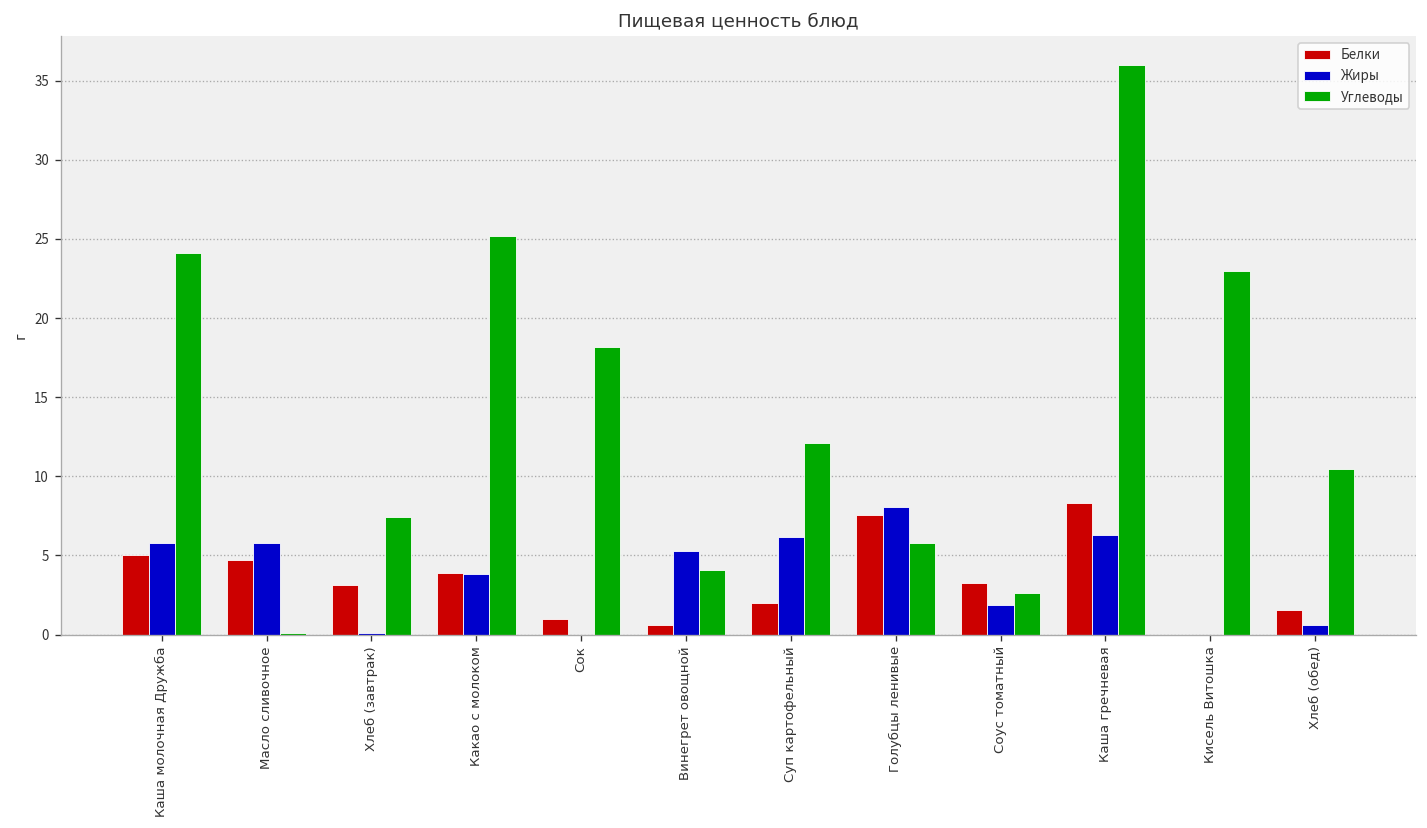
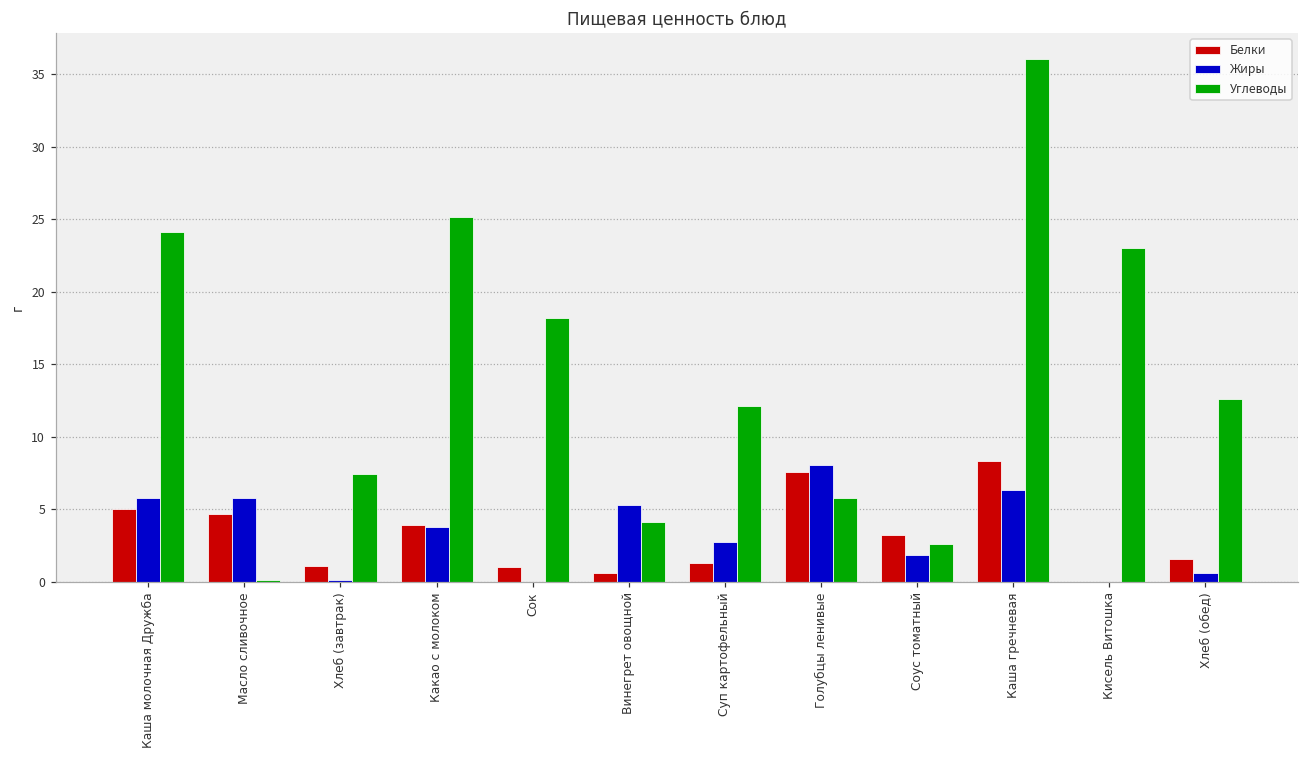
Белки, Хлеб (завтрак): 3.1 -> 1.1
Белки, Суп картофельный: 2.0 -> 1.3
Жиры, Суп картофельный: 6.1 -> 2.7
Углеводы, Хлеб (обед): 10.4 -> 12.6
